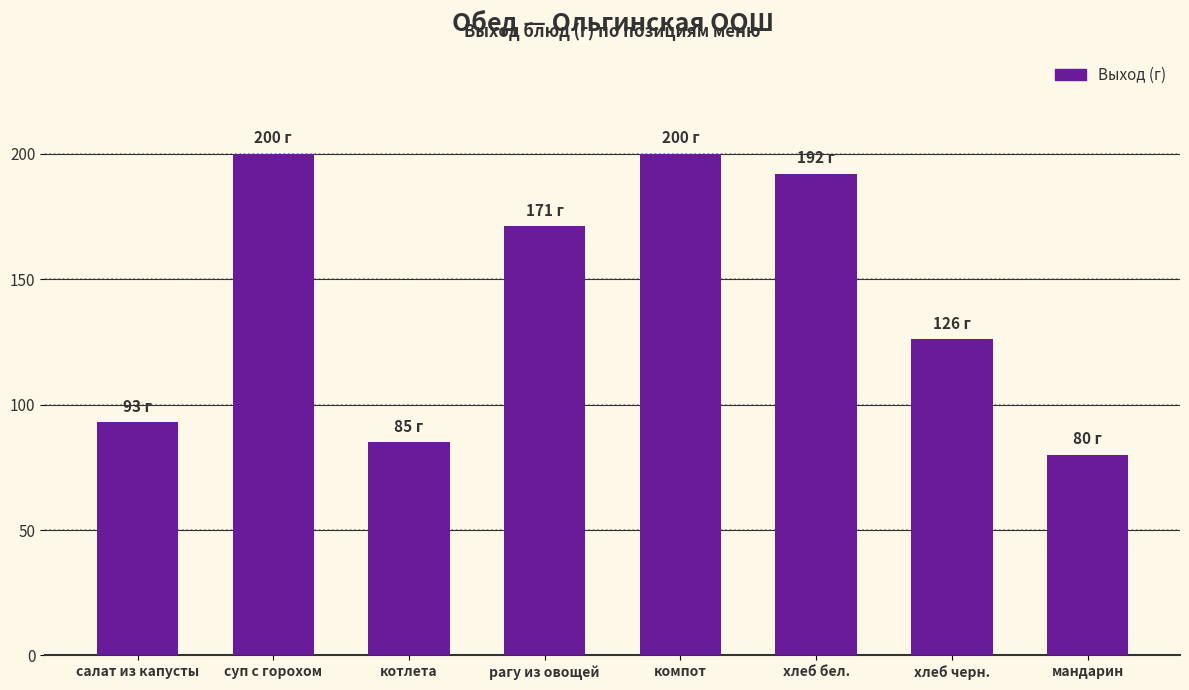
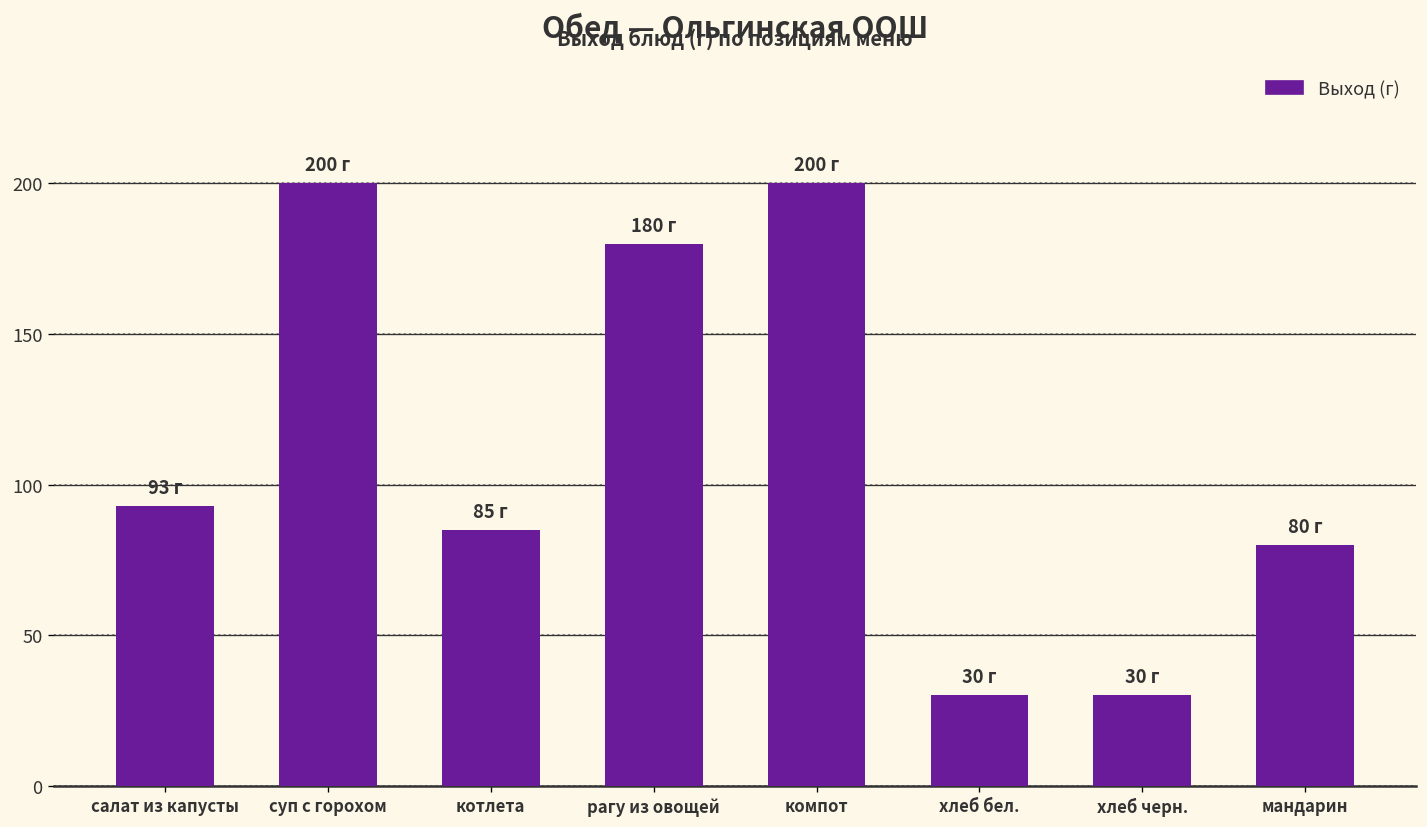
рагу из овощей: 171 -> 180
хлеб бел.: 192 -> 30
хлеб черн.: 126 -> 30
